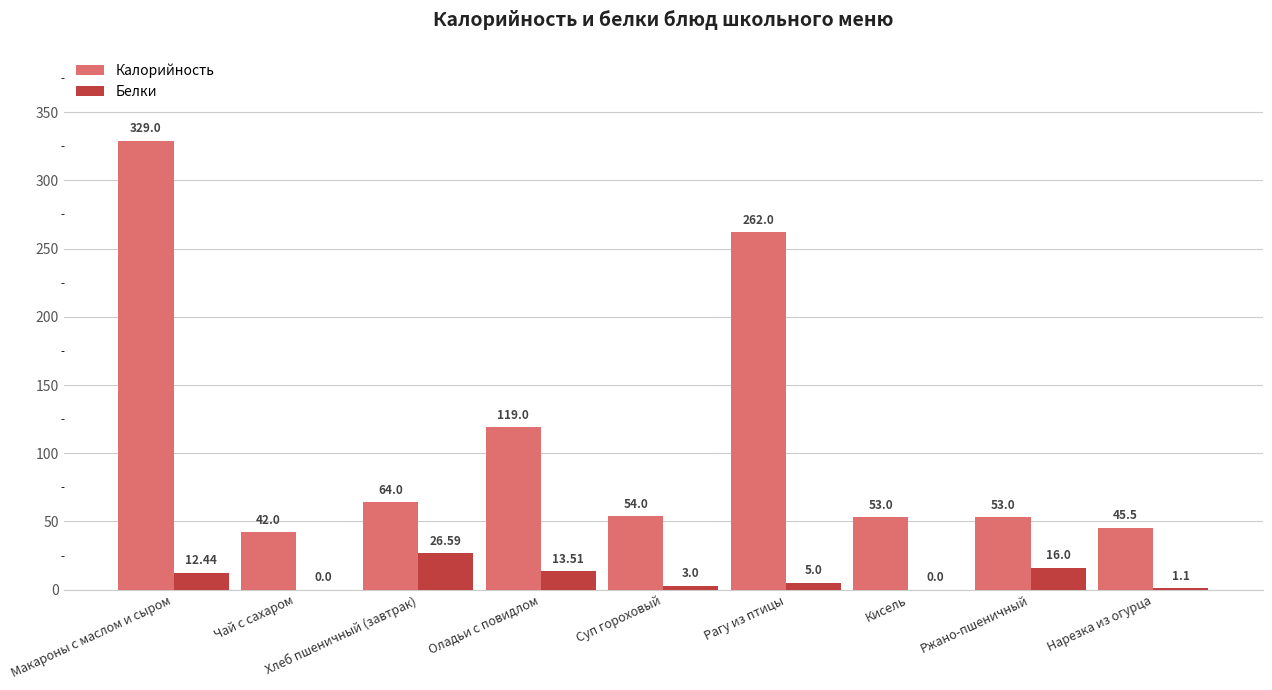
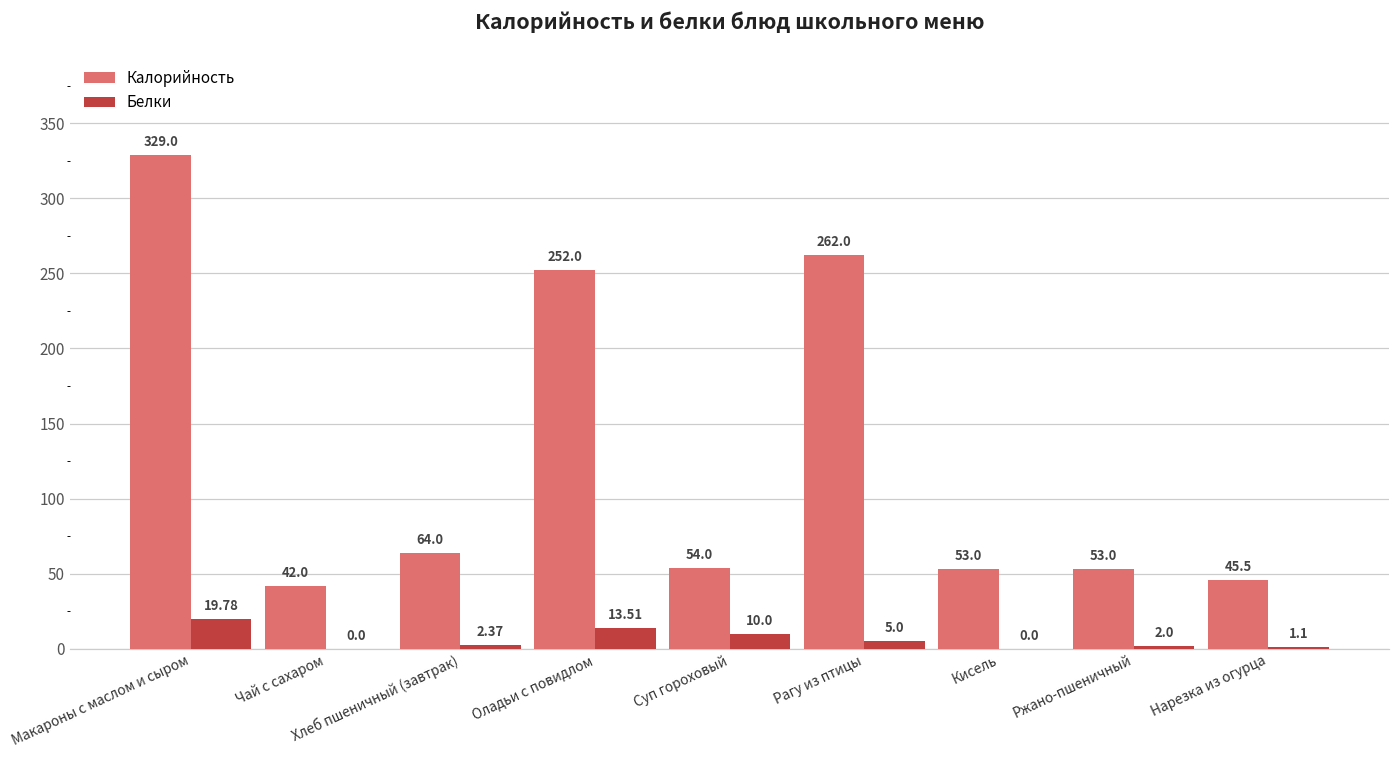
Белки, Макароны с маслом и сыром: 12.44 -> 19.78
Белки, Хлеб пшеничный (завтрак): 26.59 -> 2.37
Калорийность, Оладьи с повидлом: 119.0 -> 252.0
Белки, Суп гороховый: 3.0 -> 10.0
Белки, Ржано-пшеничный: 16.0 -> 2.0
